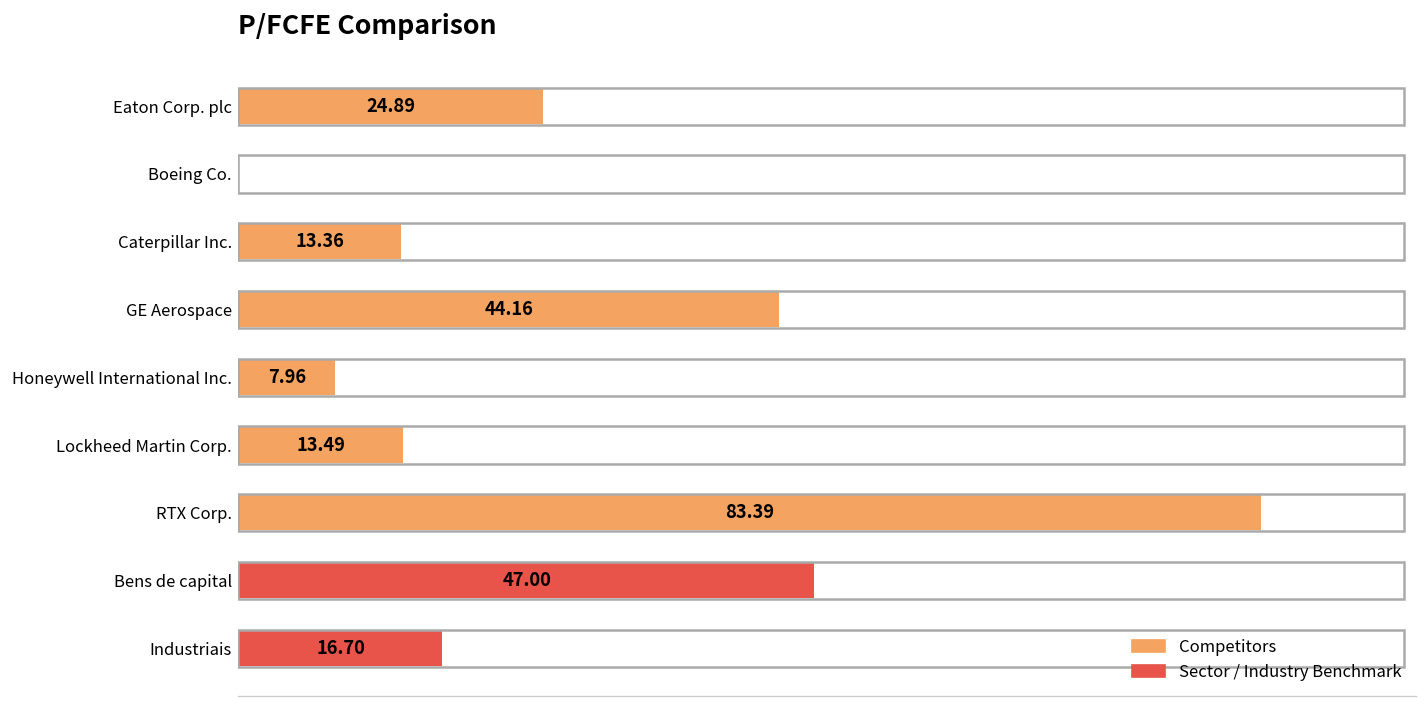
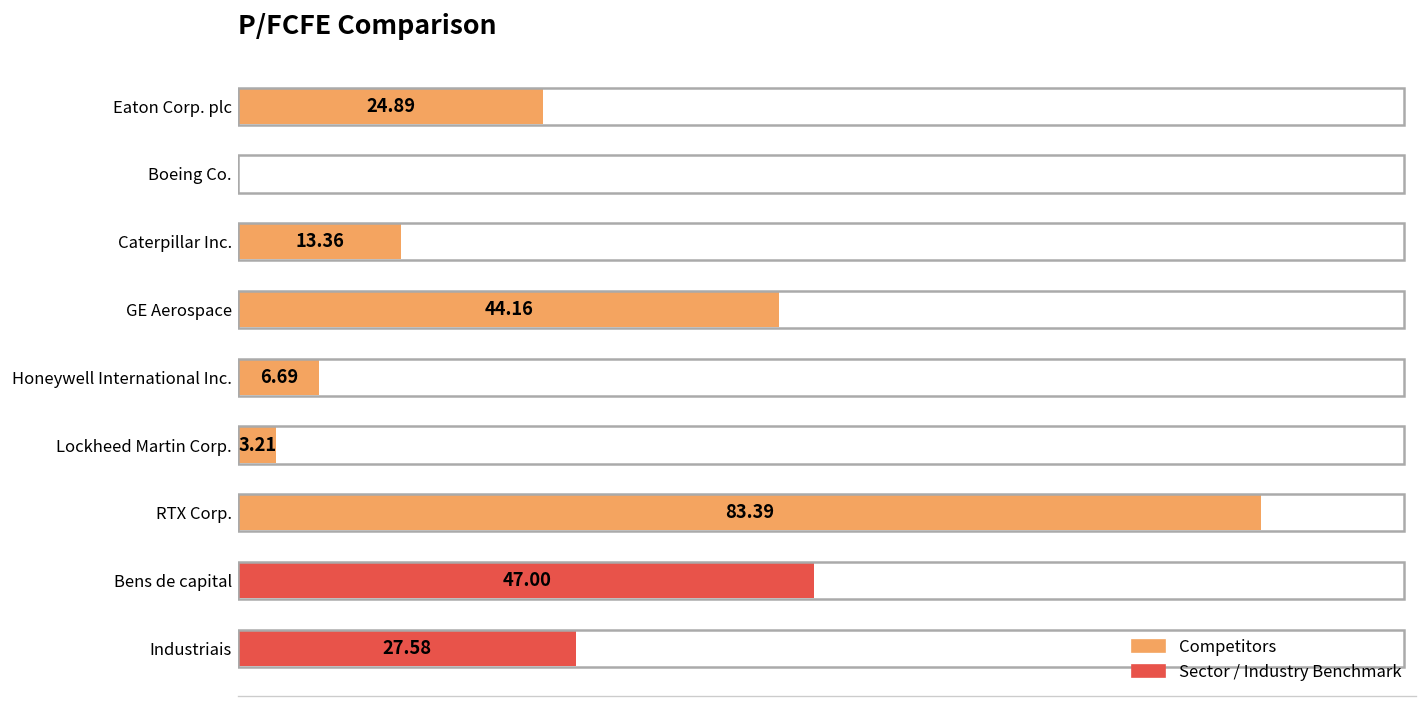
Honeywell International Inc.: 7.96 -> 6.69
Lockheed Martin Corp.: 13.49 -> 3.21
Industriais: 16.70 -> 27.58
